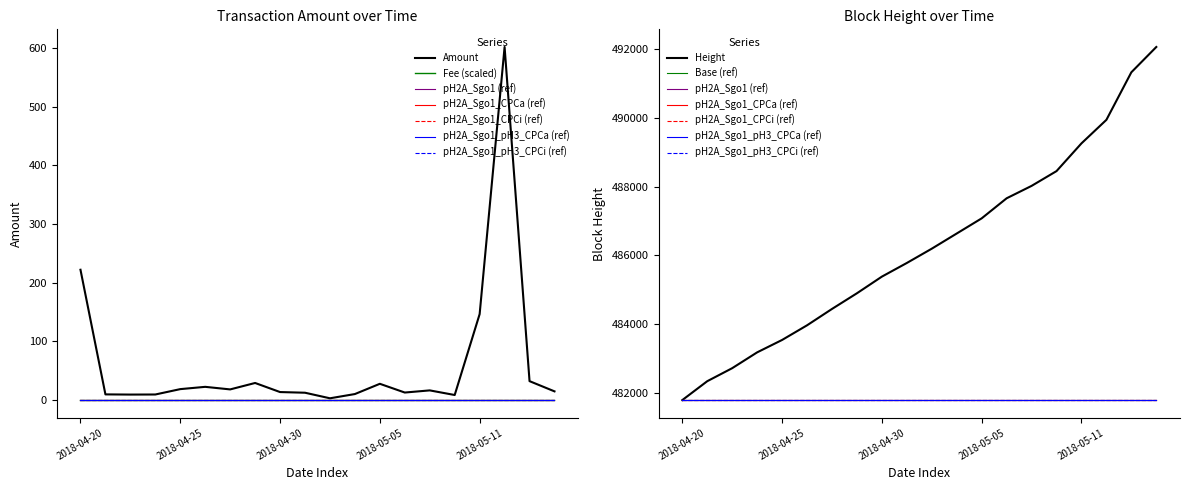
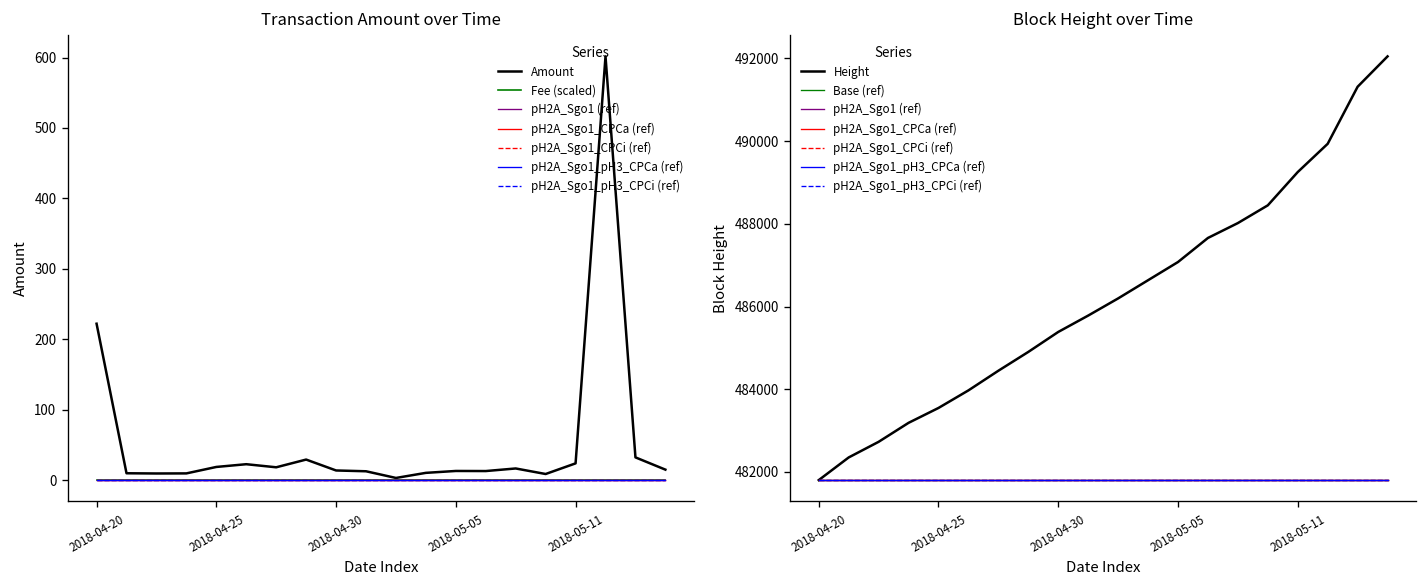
Transaction Amount over Time, Amount, 2018-05-05: 30 -> 10
Transaction Amount over Time, Amount, 2018-05-11: 150 -> 20
